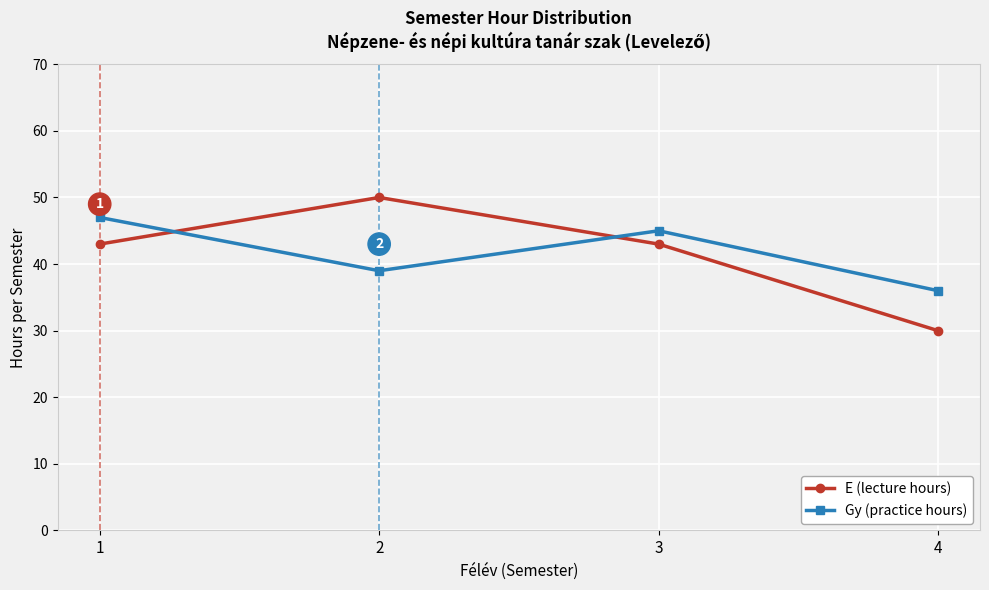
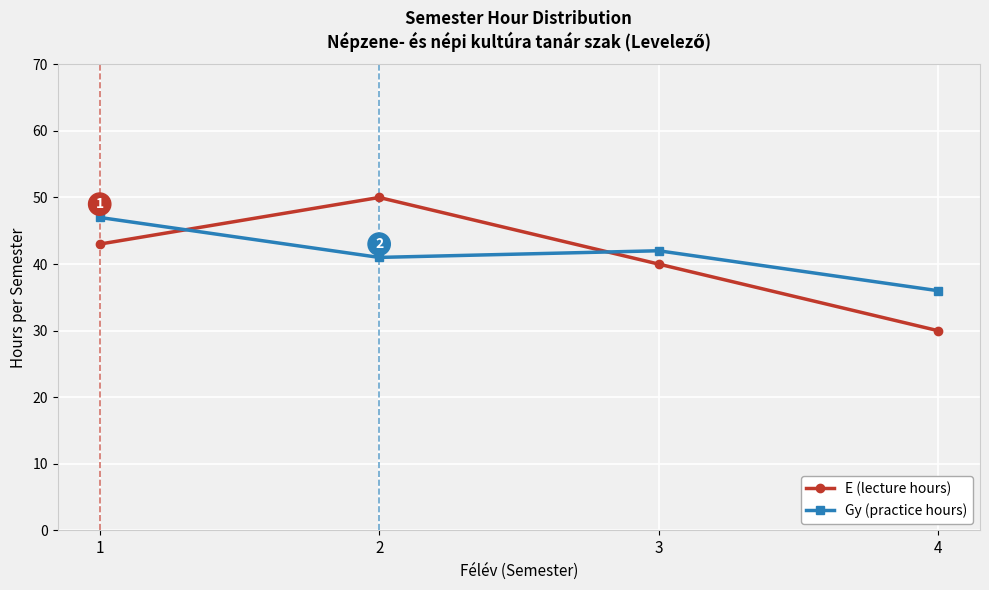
Gy (practice hours), 2: 39 -> 41
E (lecture hours), 3: 43 -> 40
Gy (practice hours), 3: 45 -> 42
